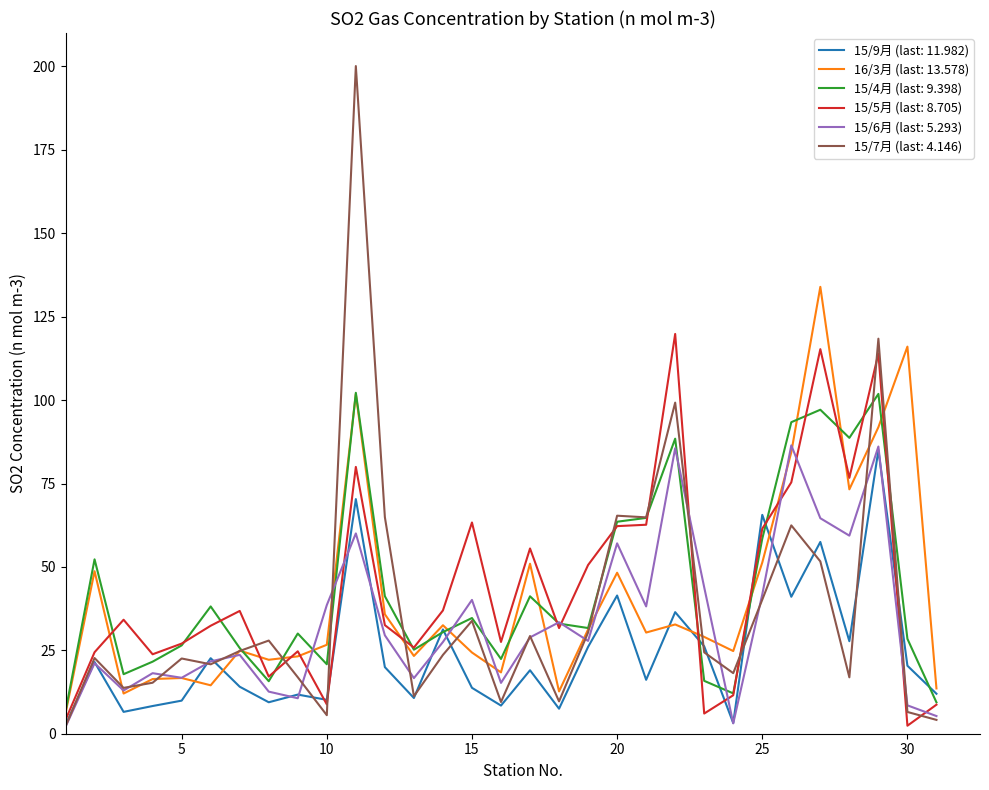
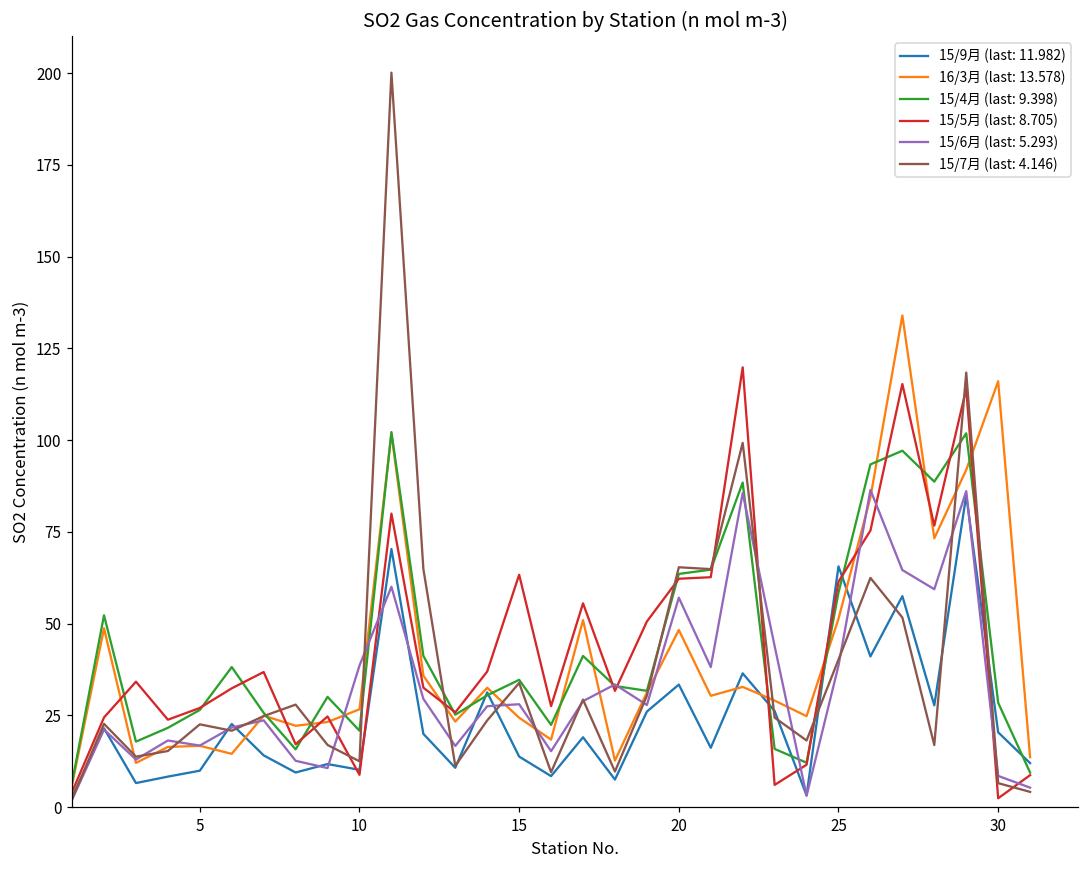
15/7月 (last: 4.146), 10: 6 -> 12
15/6月 (last: 5.293), 15: 40 -> 28
15/9月 (last: 11.982), 20: 41 -> 33
15/6月 (last: 5.293), 25: 42 -> 39
